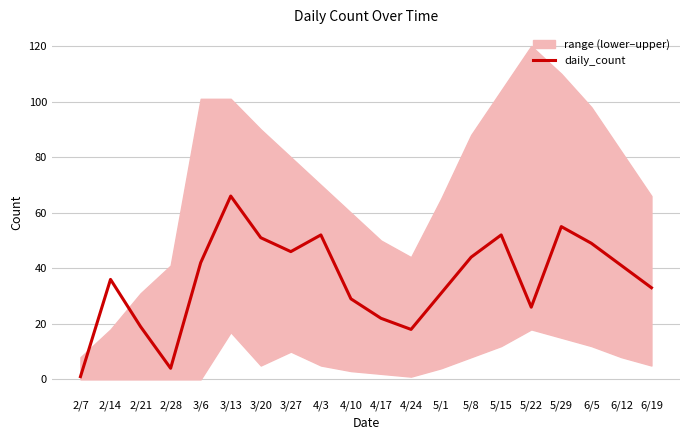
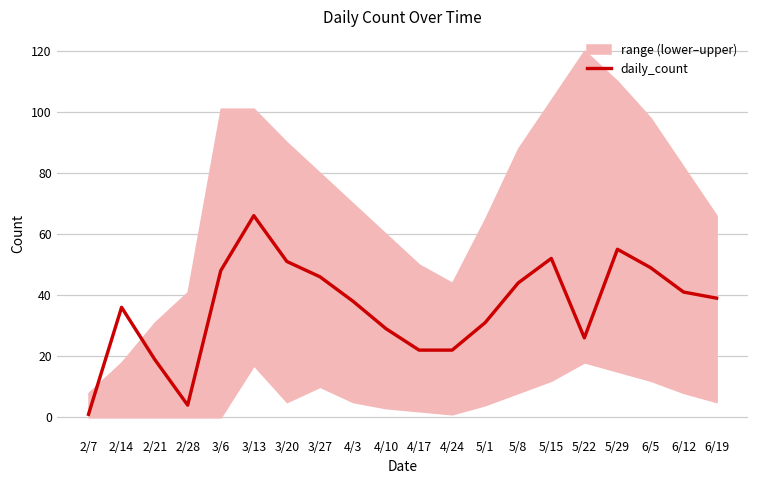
daily_count, 3/6: 42 -> 48
daily_count, 4/3: 52 -> 38
daily_count, 4/24: 18 -> 22
daily_count, 6/19: 33 -> 39
